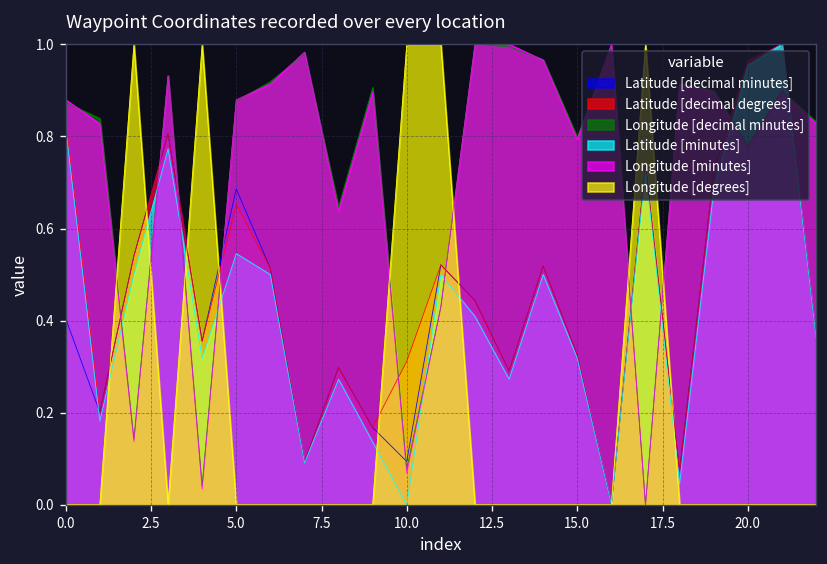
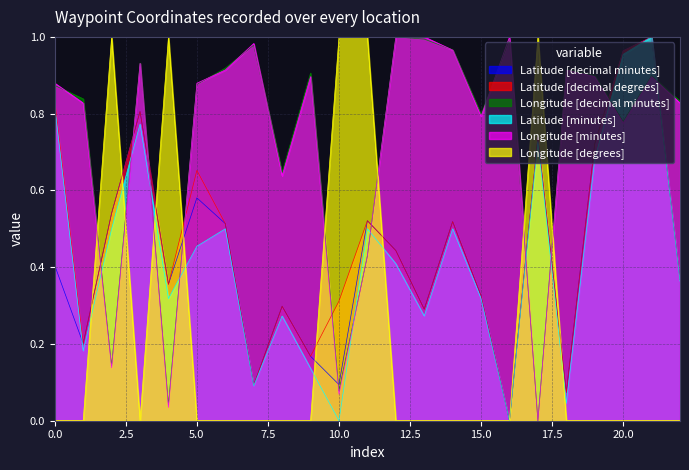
Latitude [decimal minutes], 5.0: 0.69 -> 0.58
Latitude [minutes], 5.0: 0.55 -> 0.45
